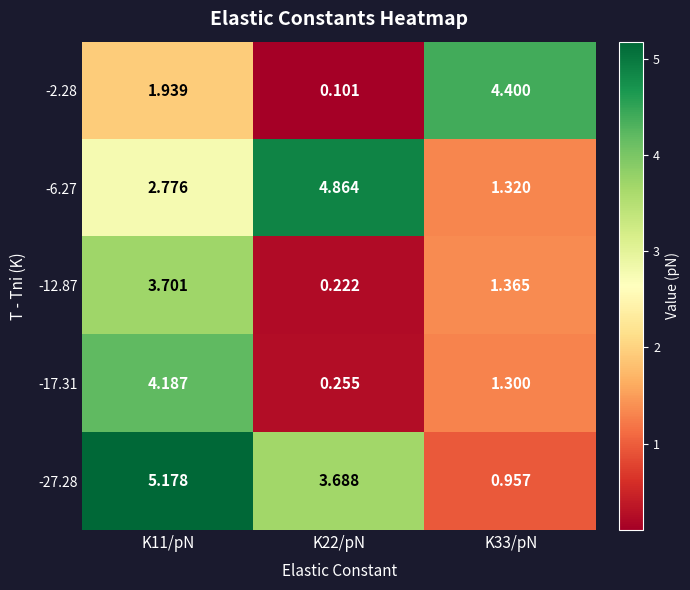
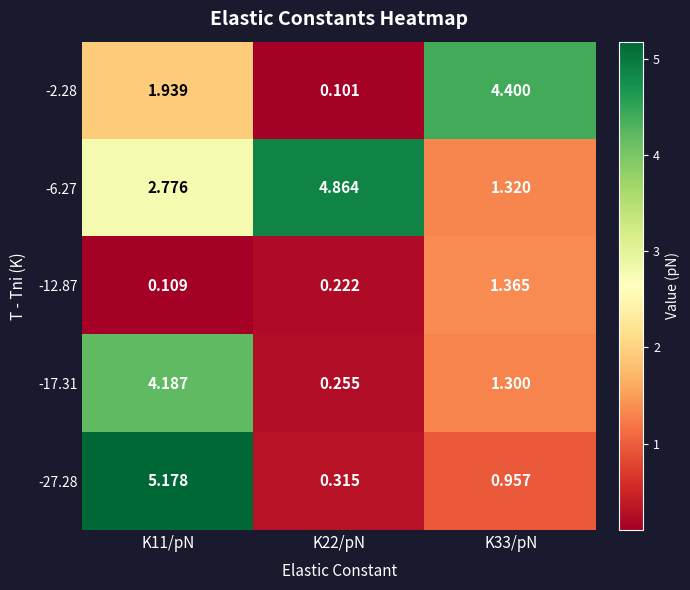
-12.87, K11/pN: 3.701 -> 0.109
-27.28, K22/pN: 3.688 -> 0.315
